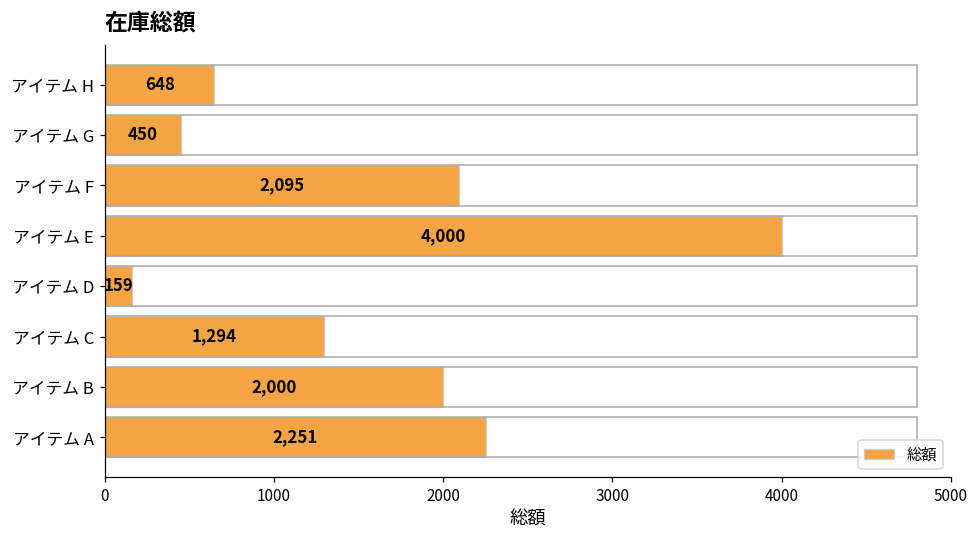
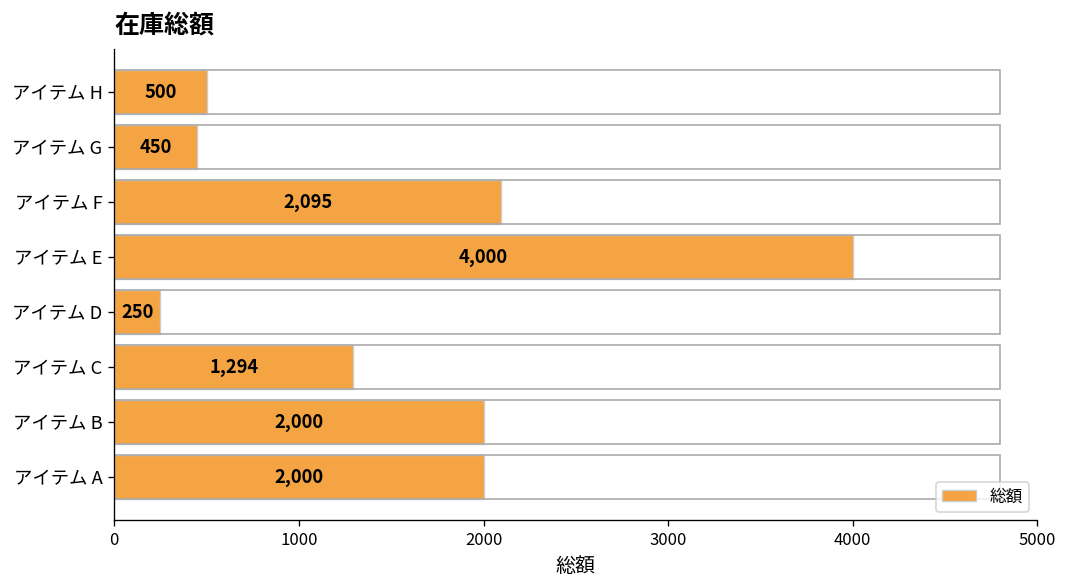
アイテム H: 648 -> 500
アイテム D: 159 -> 250
アイテム A: 2,251 -> 2,000
